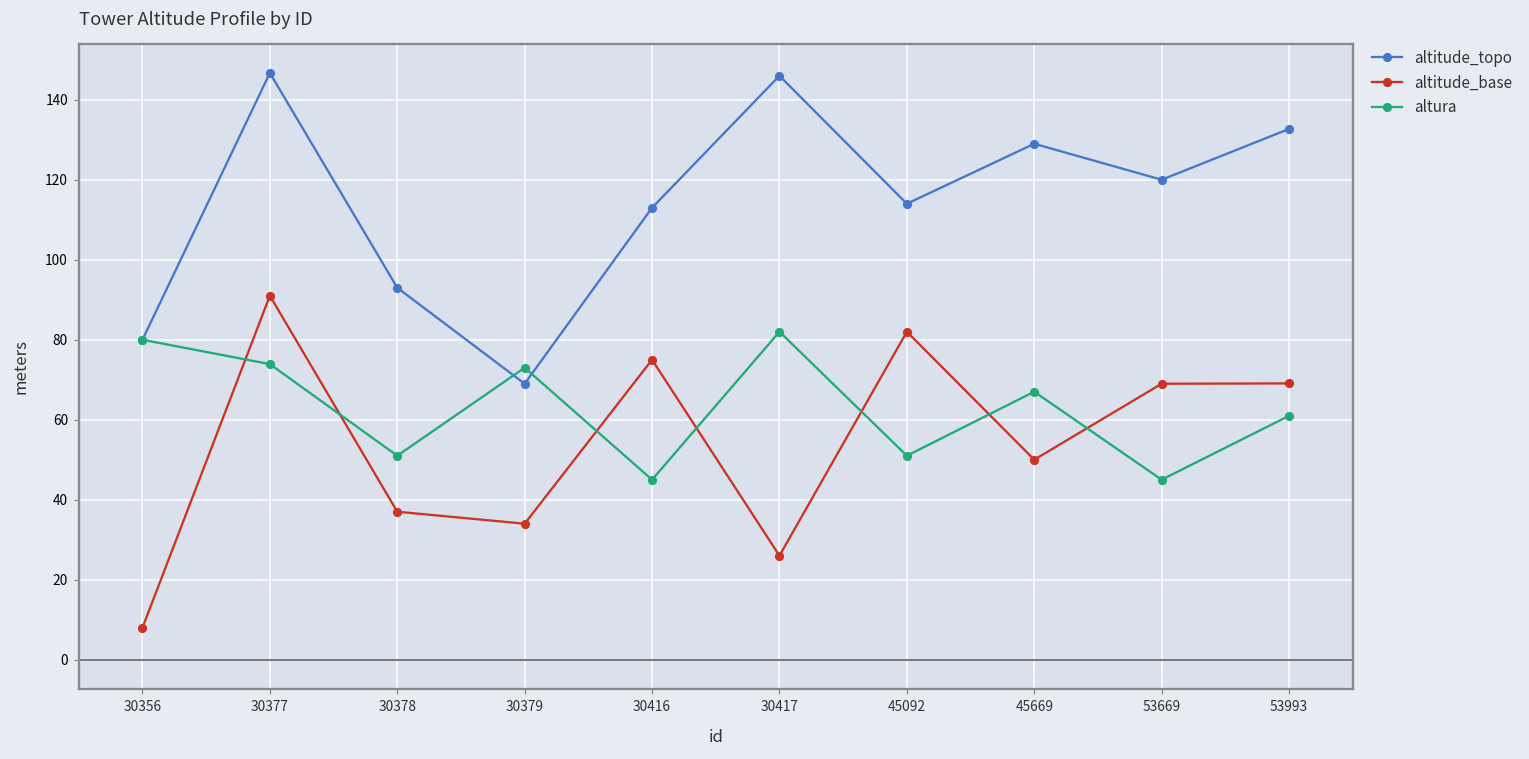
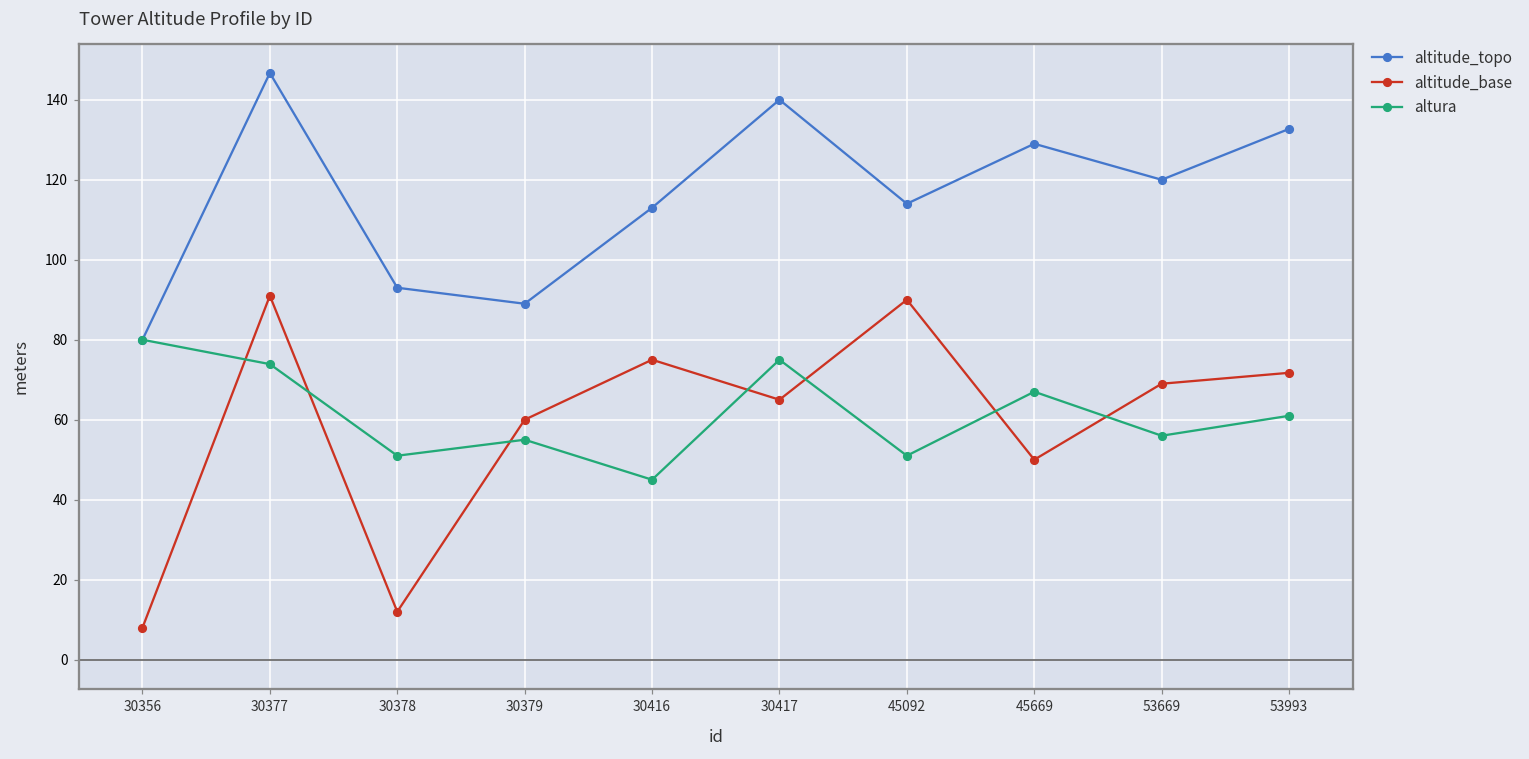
altitude_base, 30378: 37 -> 12
altitude_topo, 30379: 69 -> 89
altitude_base, 30379: 34 -> 60
altura, 30379: 73 -> 55
altitude_topo, 30417: 146 -> 140
altitude_base, 30417: 26 -> 65
altura, 30417: 82 -> 75
altitude_base, 45092: 82 -> 90
altura, 53669: 45 -> 56
altitude_base, 53993: 69 -> 72
